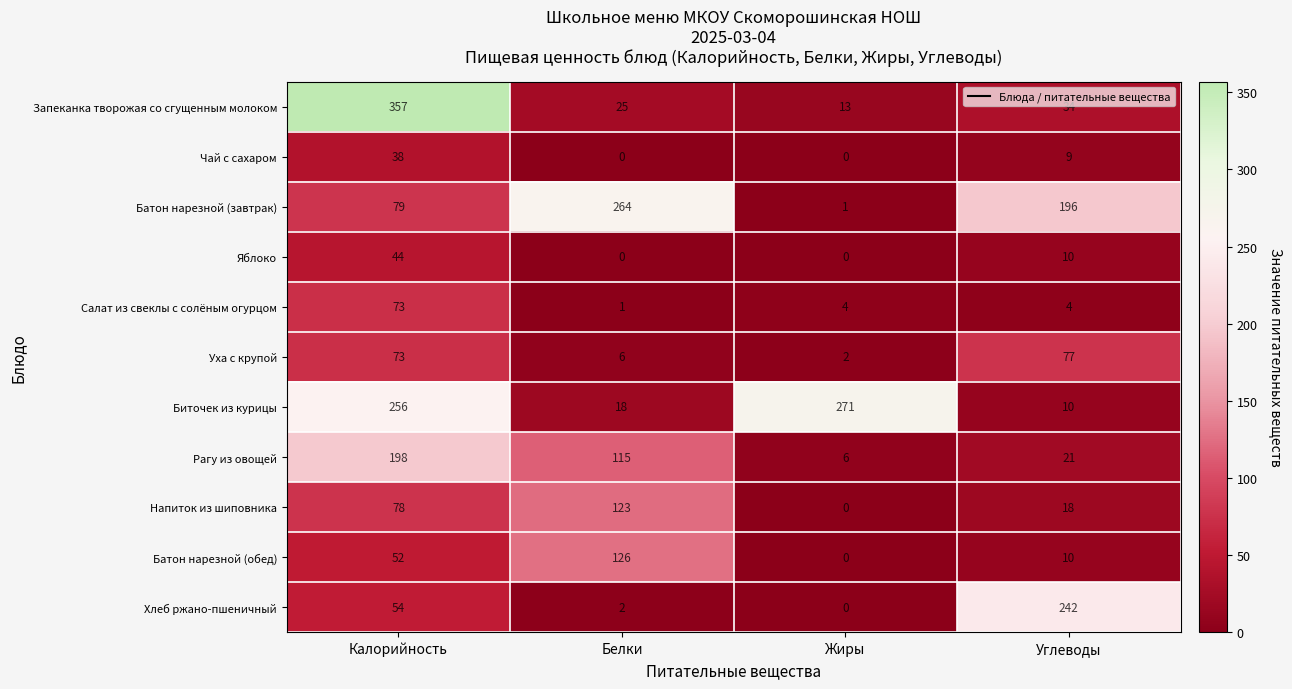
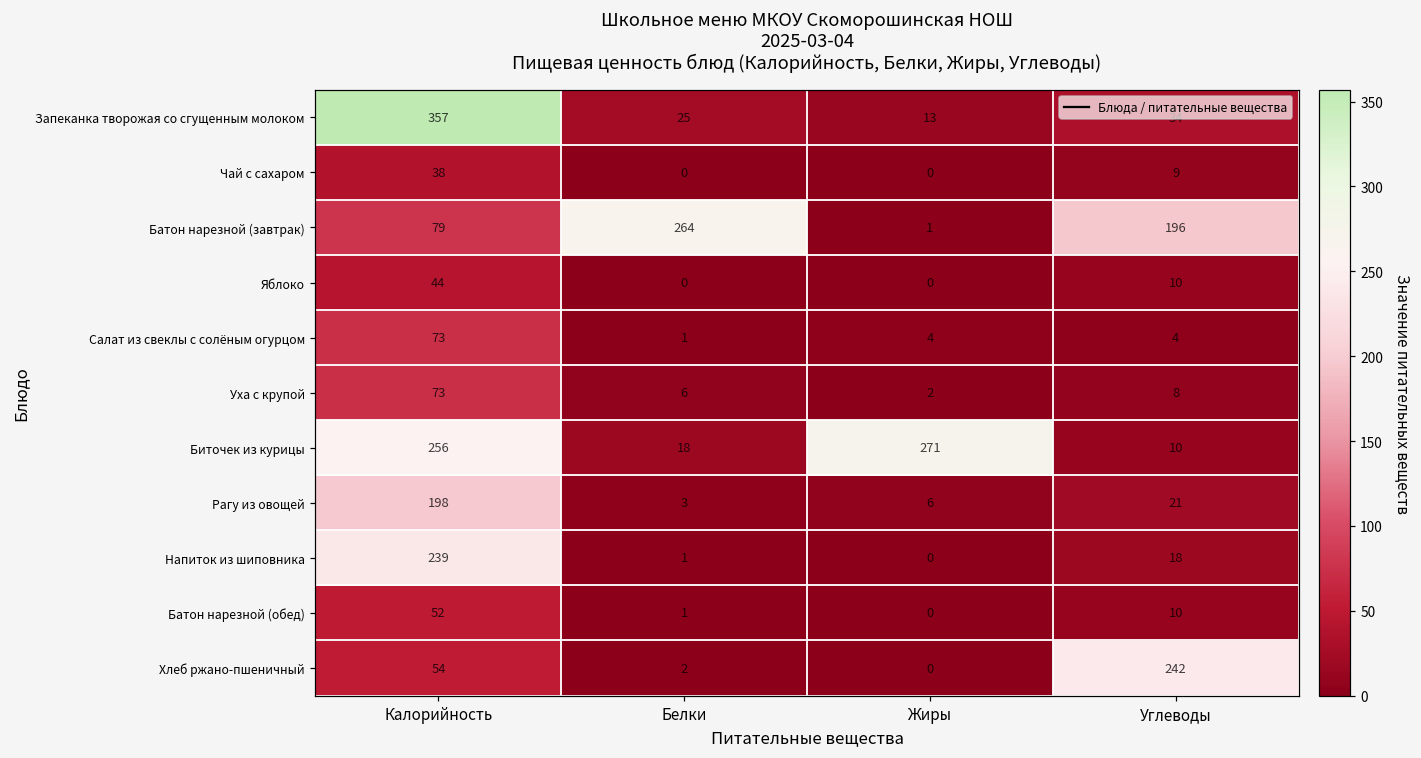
Уха с крупой, Углеводы: 77 -> 8
Рагу из овощей, Белки: 115 -> 3
Напиток из шиповника, Калорийность: 78 -> 239
Напиток из шиповника, Белки: 123 -> 1
Батон нарезной (обед), Белки: 126 -> 1
